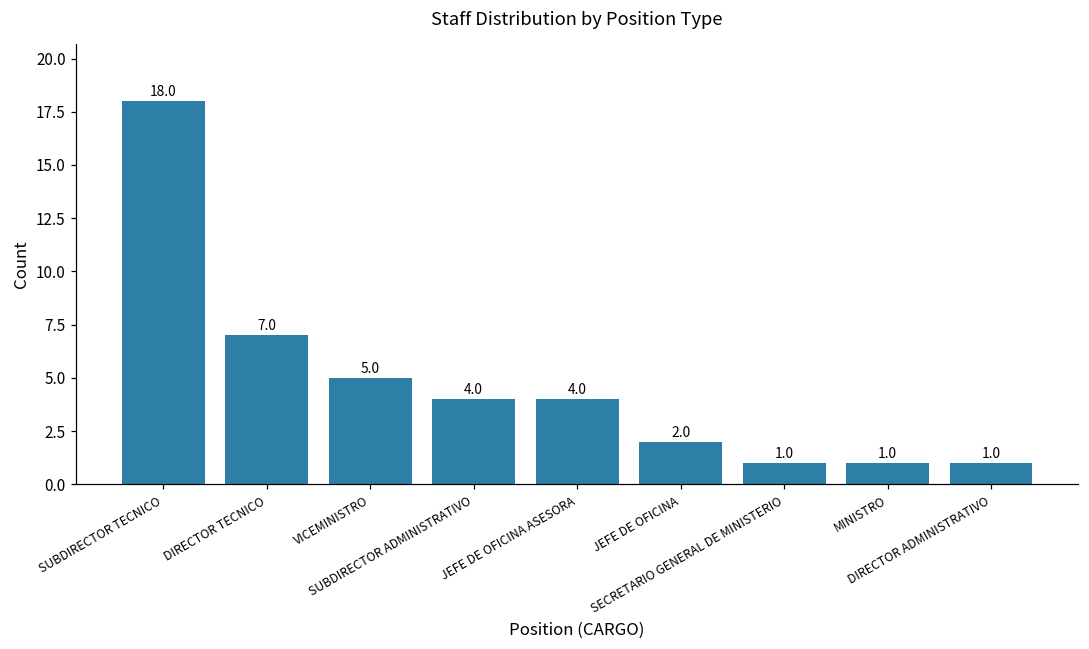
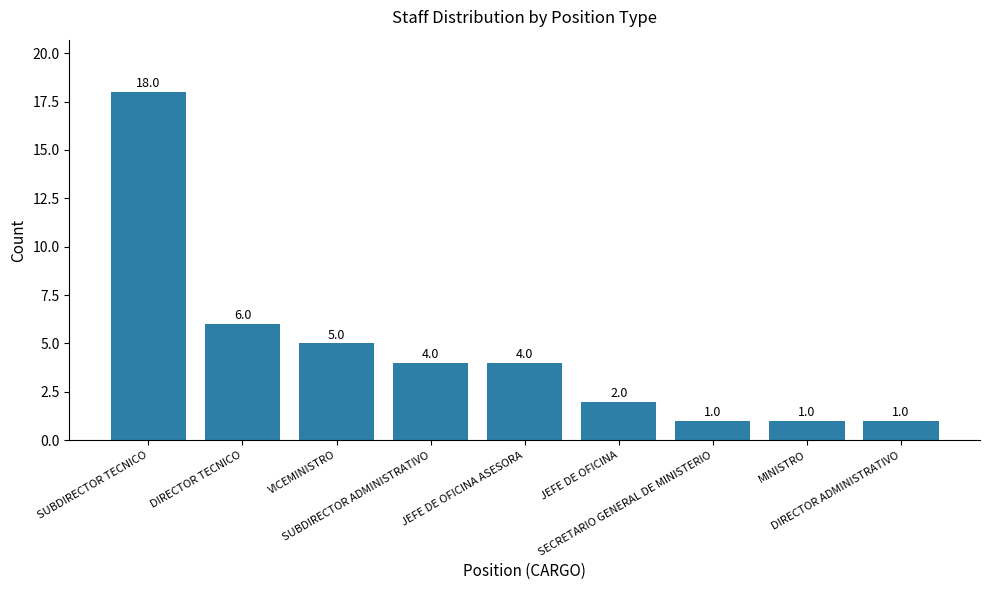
DIRECTOR TECNICO: 7.0 -> 6.0
